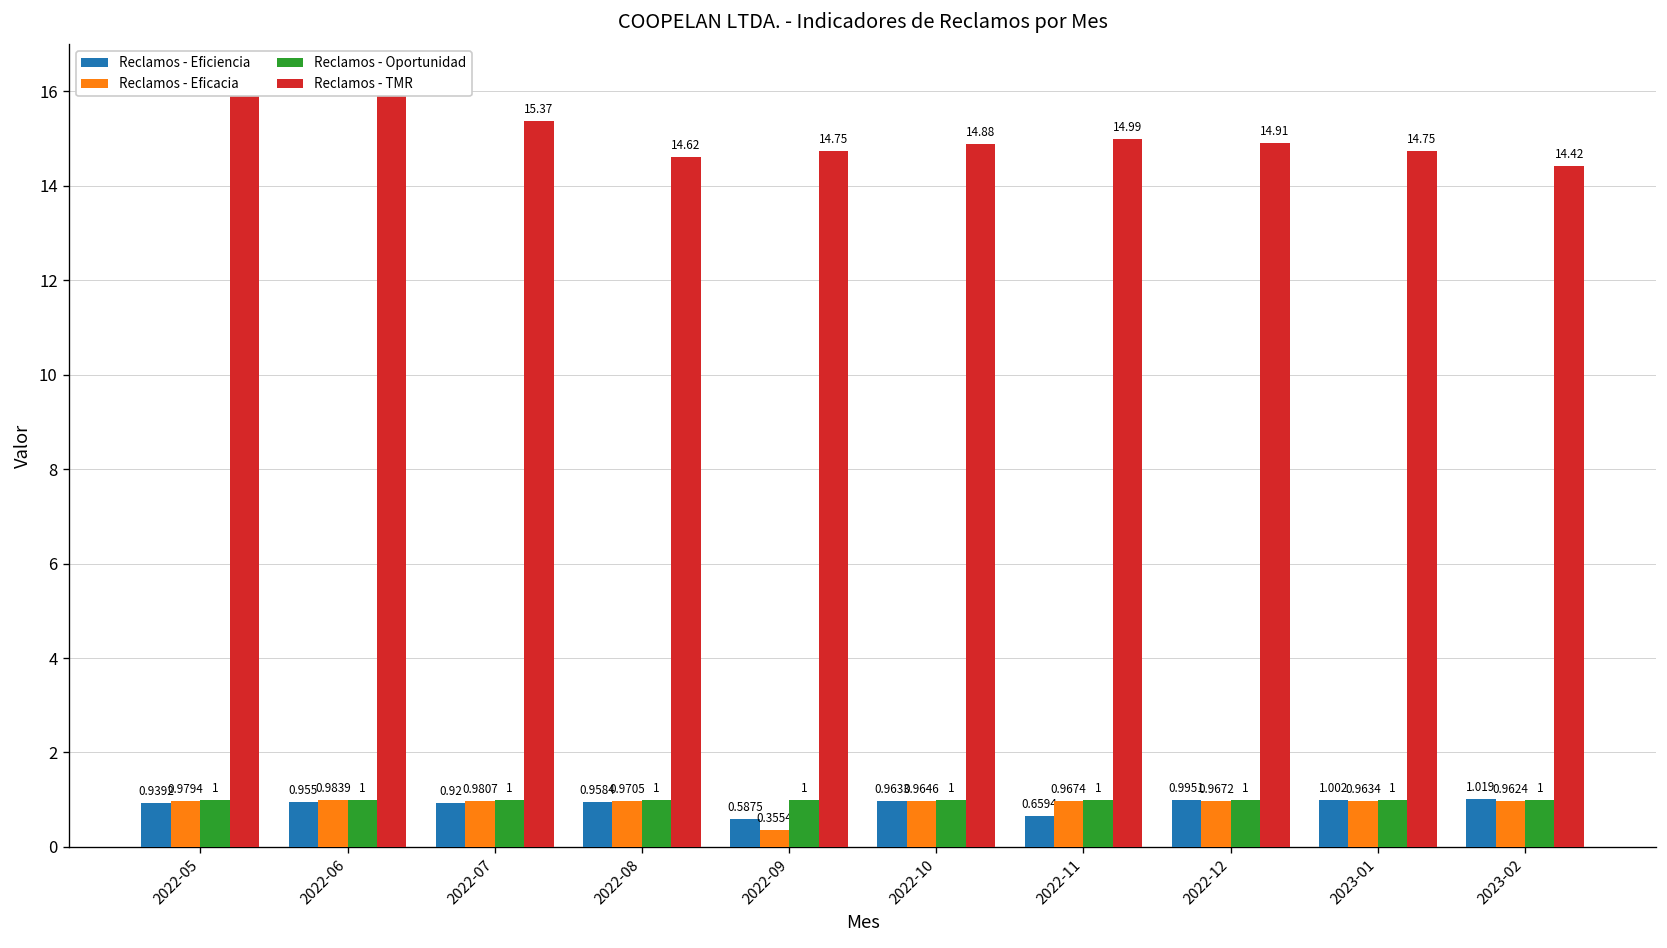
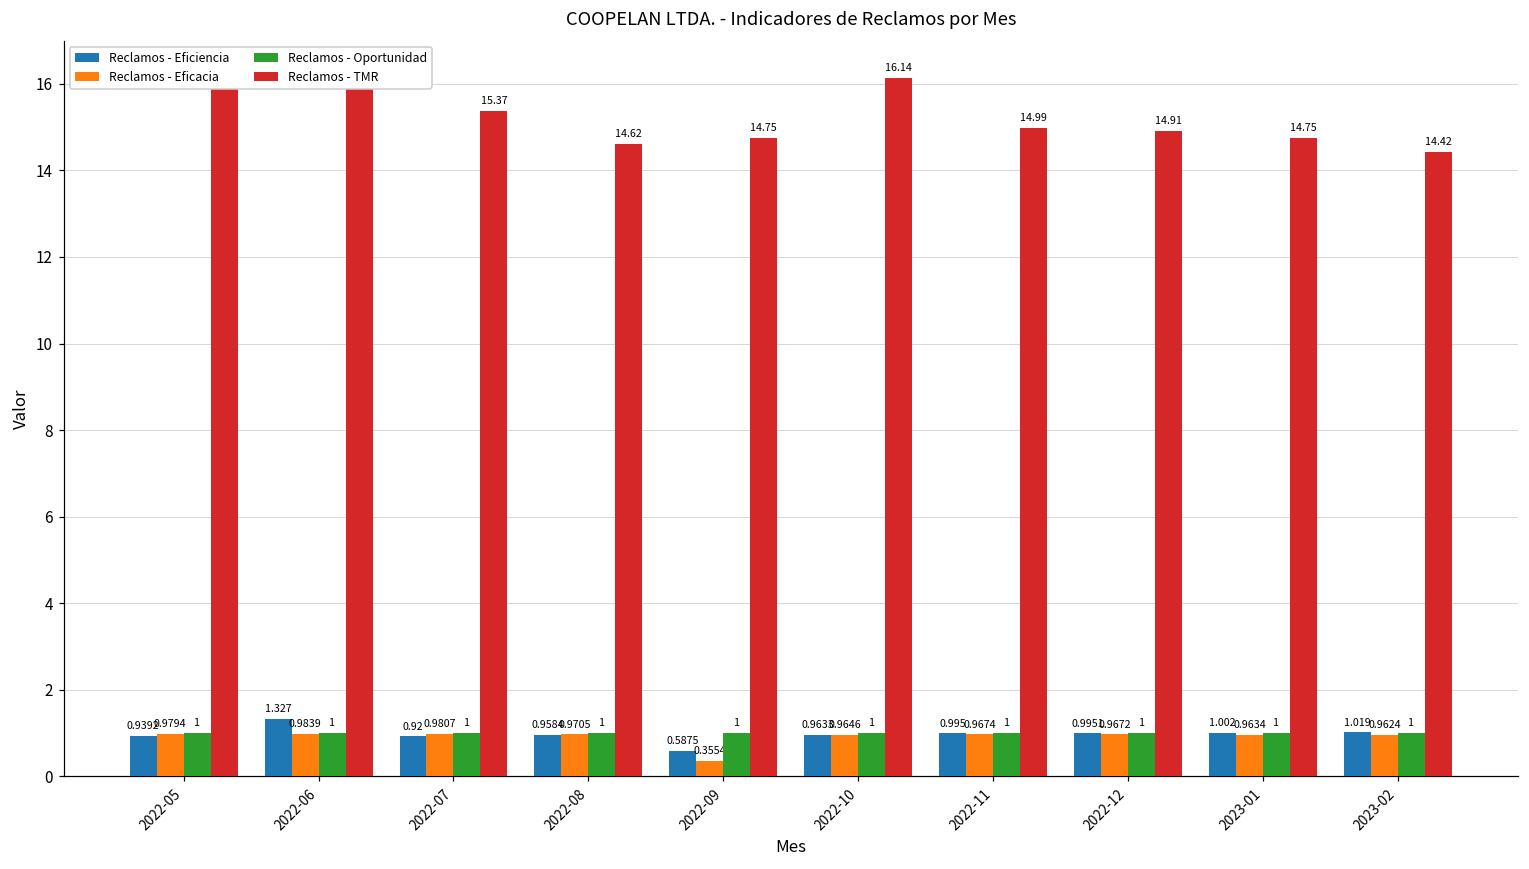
Reclamos - Eficiencia, 2022-06: 0.955 -> 1.327
Reclamos - TMR, 2022-10: 14.88 -> 16.14
Reclamos - Eficiencia, 2022-11: 0.6594 -> 0.995
